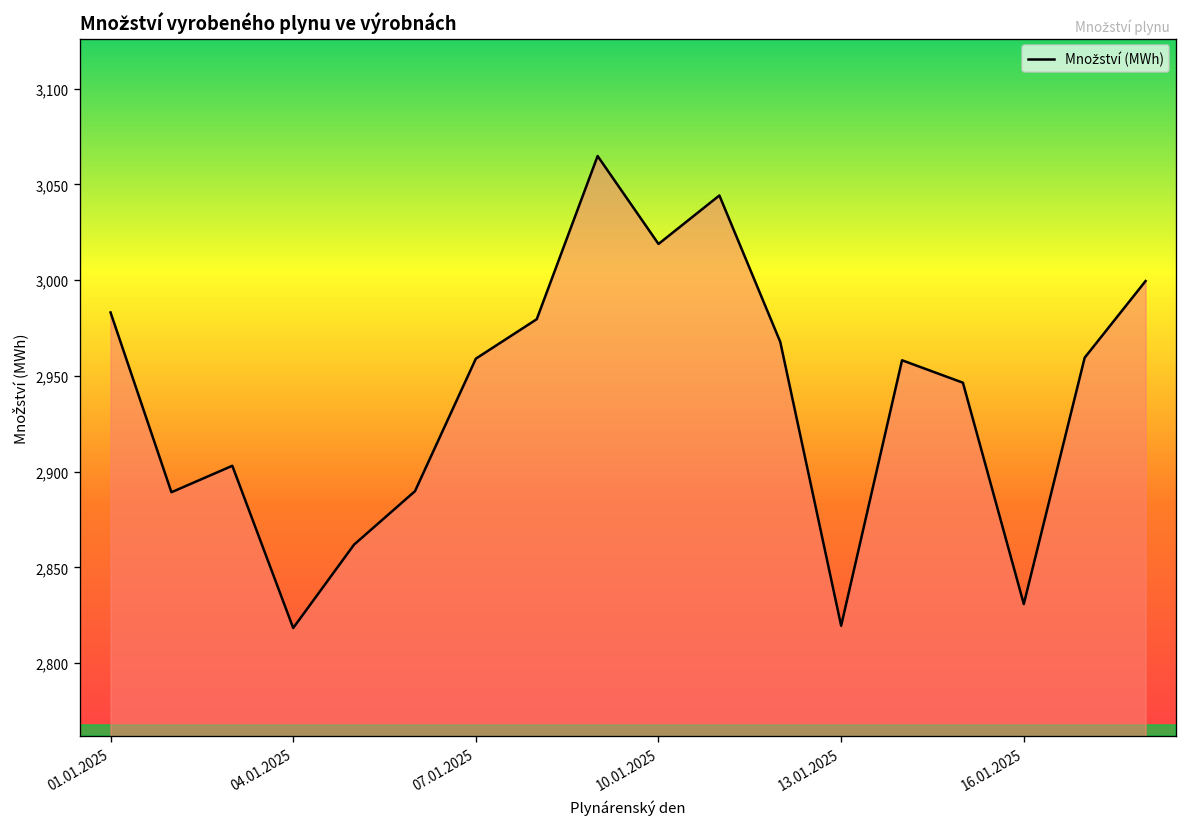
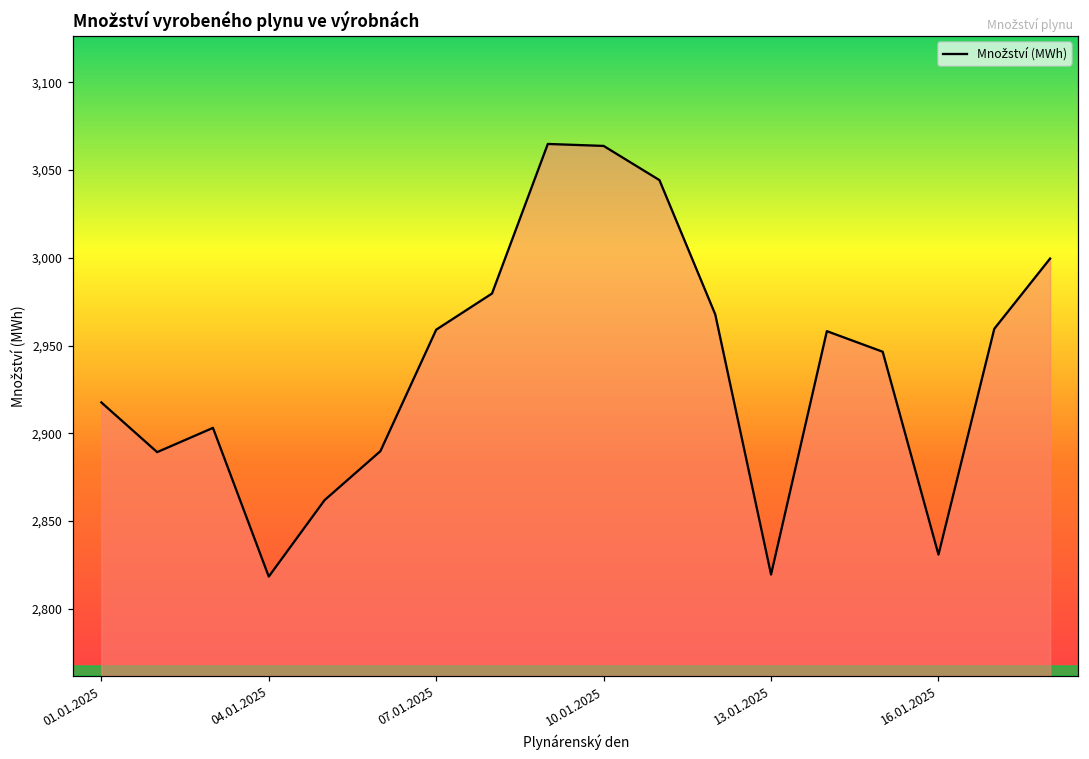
01.01.2025: 2,983 -> 2,918
10.01.2025: 3,019 -> 3,064
